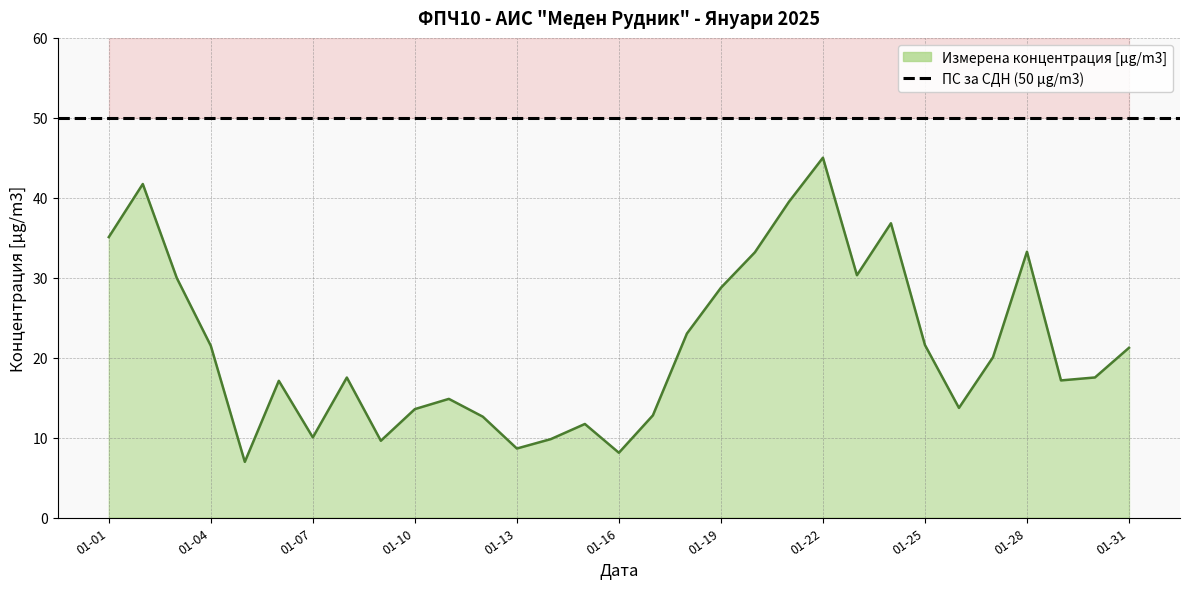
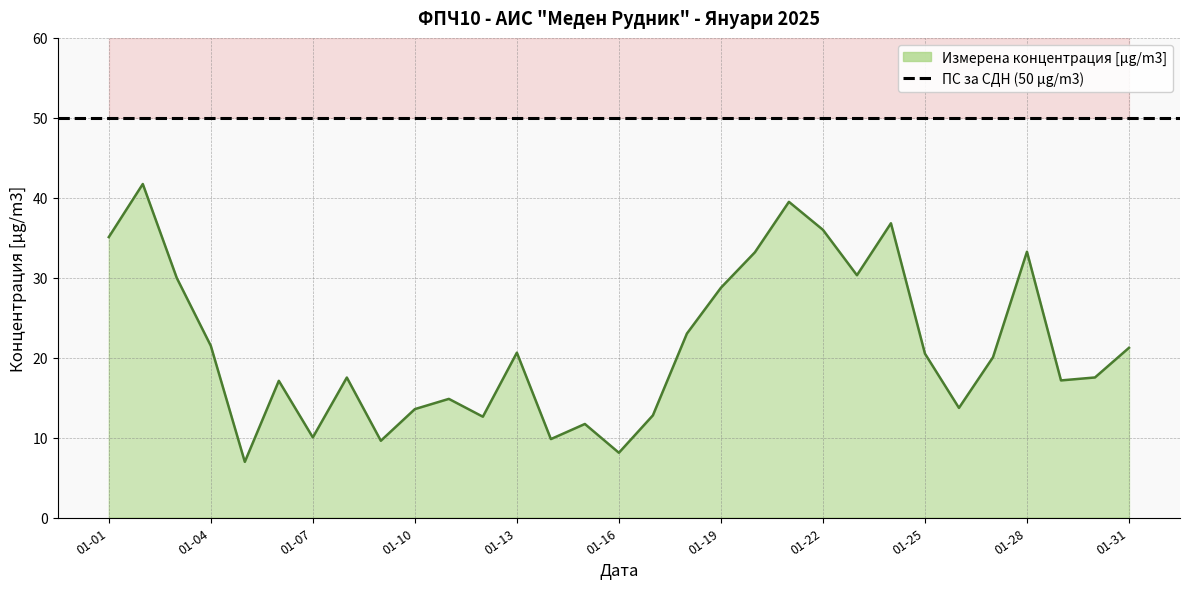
Измерена концентрация [µg/m3], 01-13: 9 -> 21
Измерена концентрация [µg/m3], 01-22: 45 -> 36
Измерена концентрация [µg/m3], 01-25: 22 -> 21
